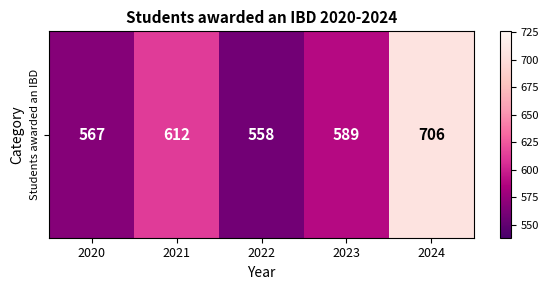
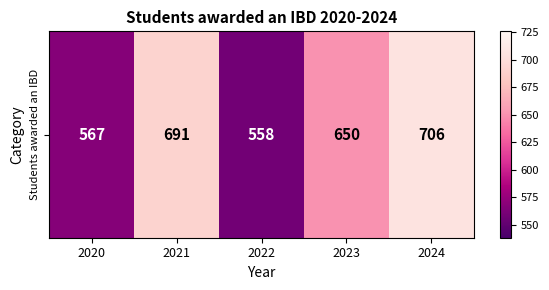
Students awarded an IBD, 2021: 612 -> 691
Students awarded an IBD, 2023: 589 -> 650
